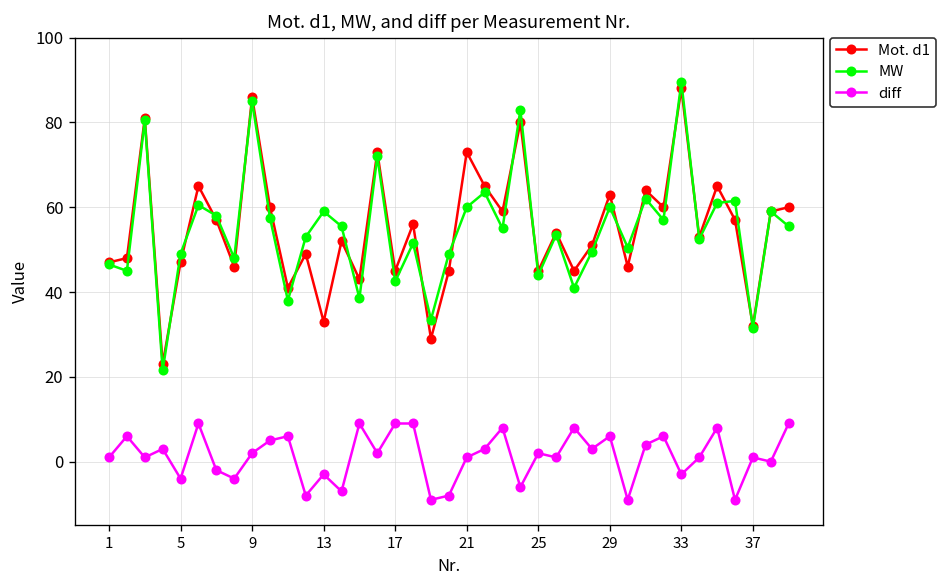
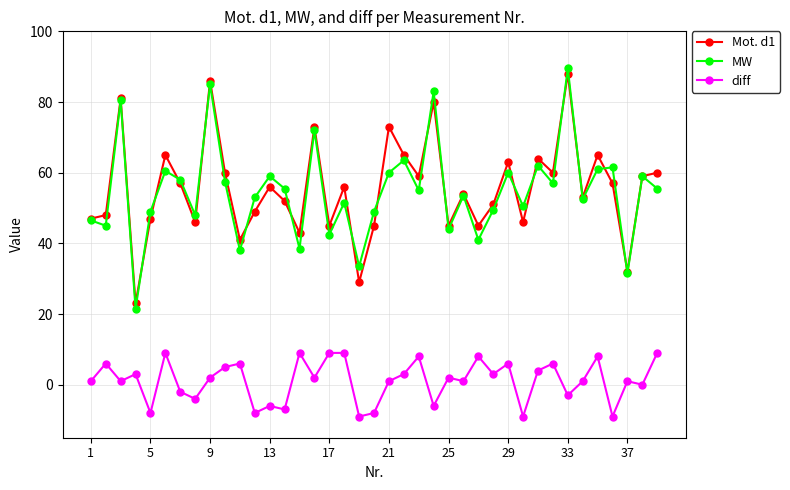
diff, 5: -4 -> -8
Mot. d1, 13: 33 -> 56
diff, 13: -3 -> -6
